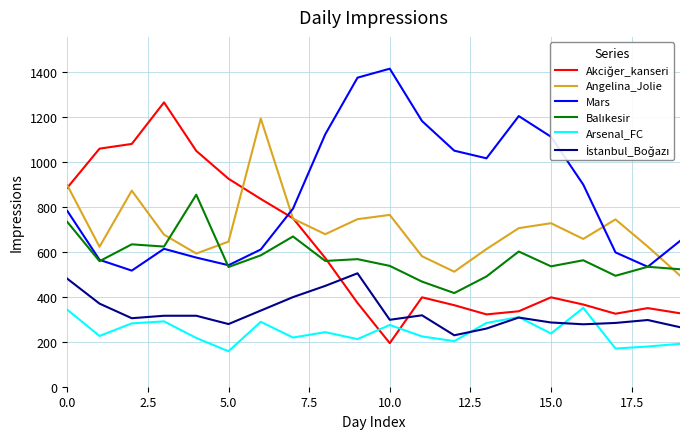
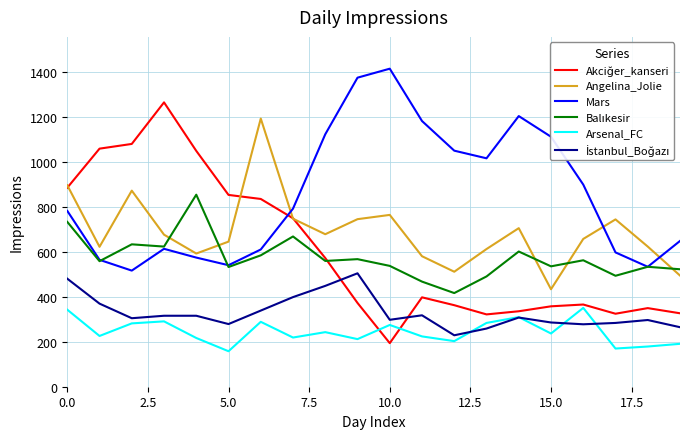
Akciğer_kanseri, 5.0: 930 -> 850
Akciğer_kanseri, 15.0: 400 -> 360
Angelina_Jolie, 15.0: 730 -> 430
